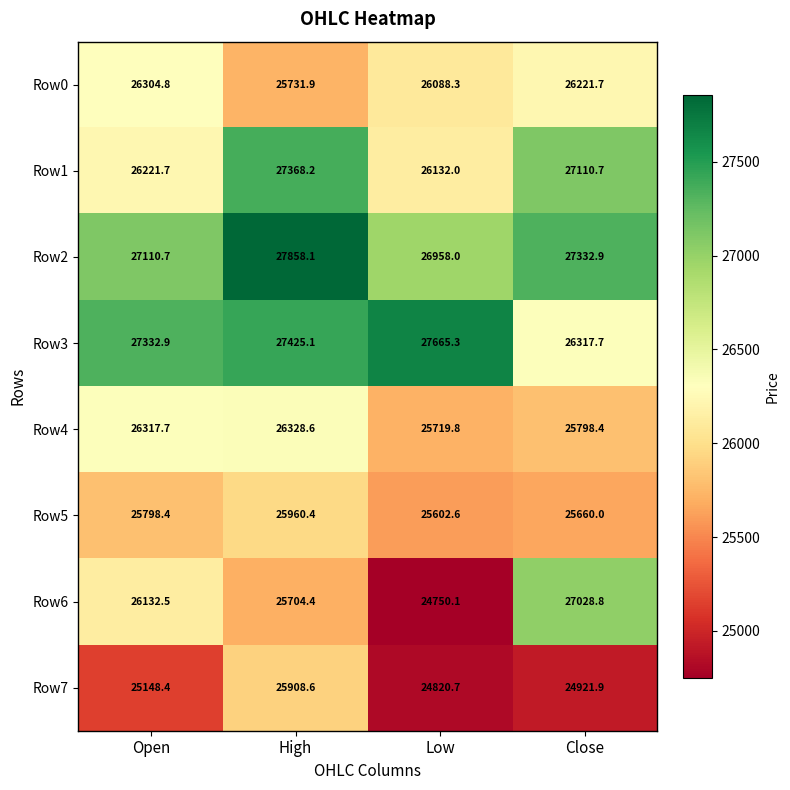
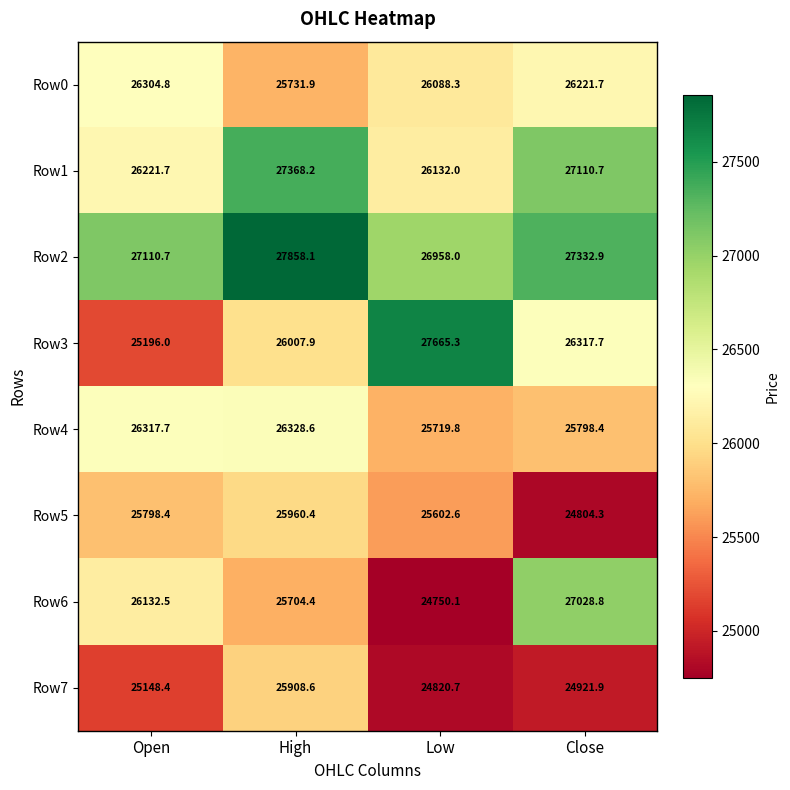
Row3, Open: 27332.9 -> 25196.0
Row3, High: 27425.1 -> 26007.9
Row5, Close: 25660.0 -> 24804.3
